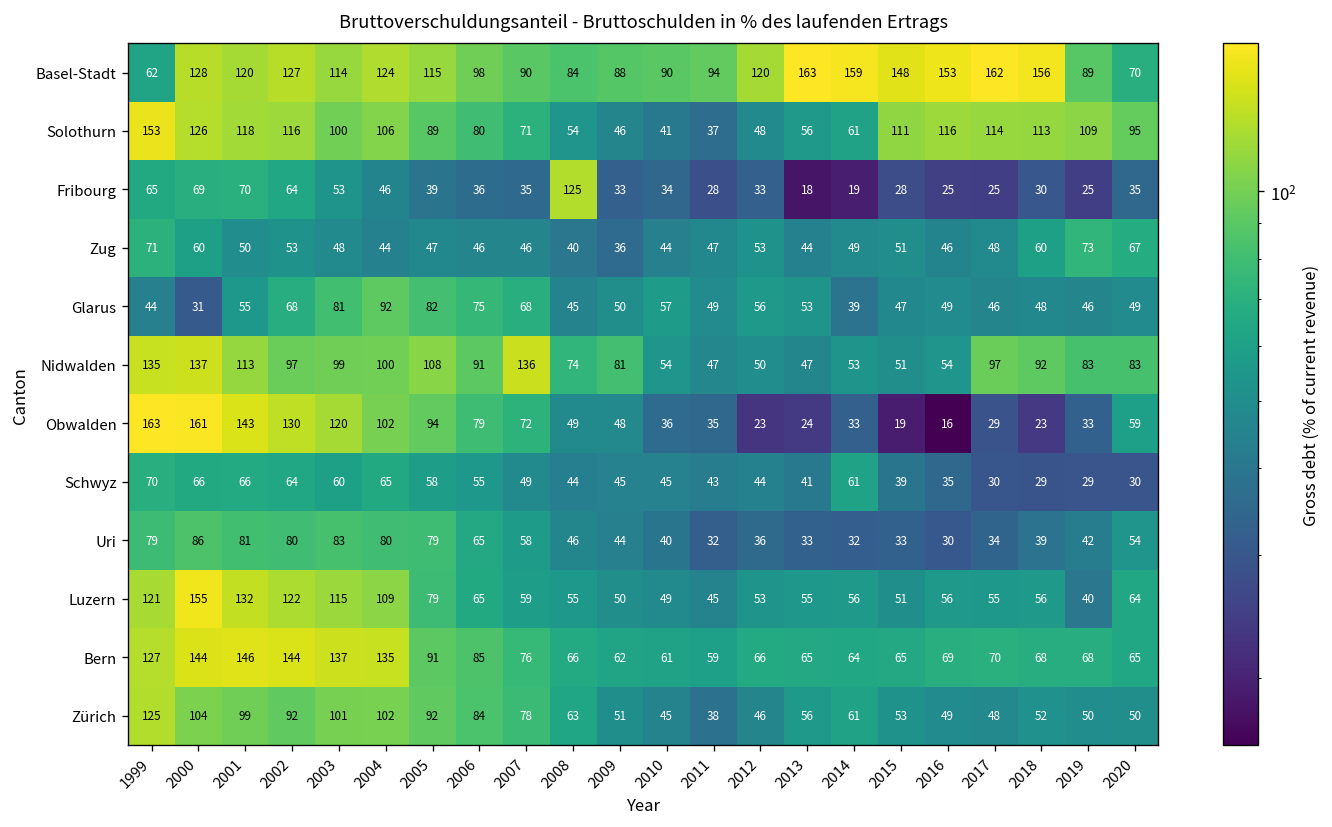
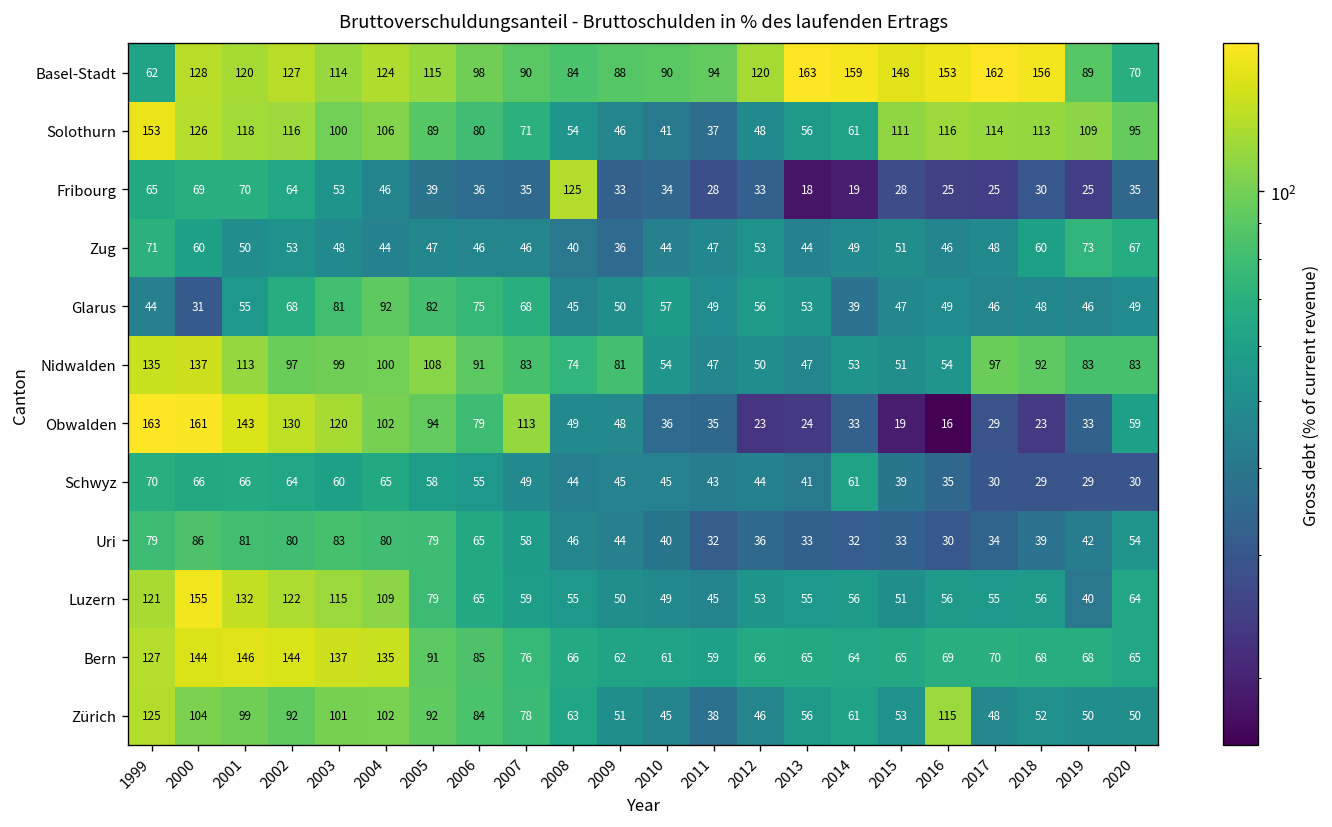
Nidwalden, 2007: 136 -> 83
Obwalden, 2007: 72 -> 113
Zürich, 2016: 49 -> 115
